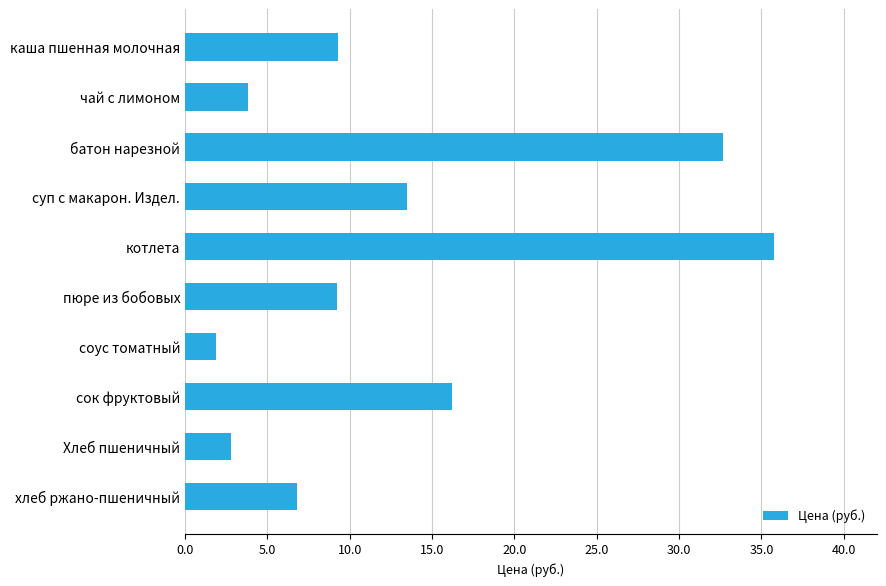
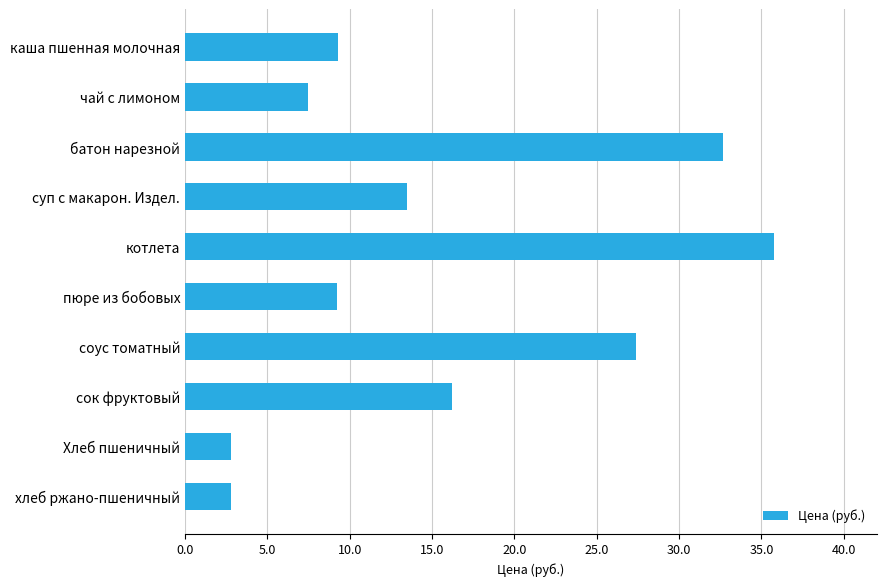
чай с лимоном: 3.8 -> 7.5
соус томатный: 1.9 -> 27.4
хлеб ржано-пшеничный: 6.8 -> 2.8
